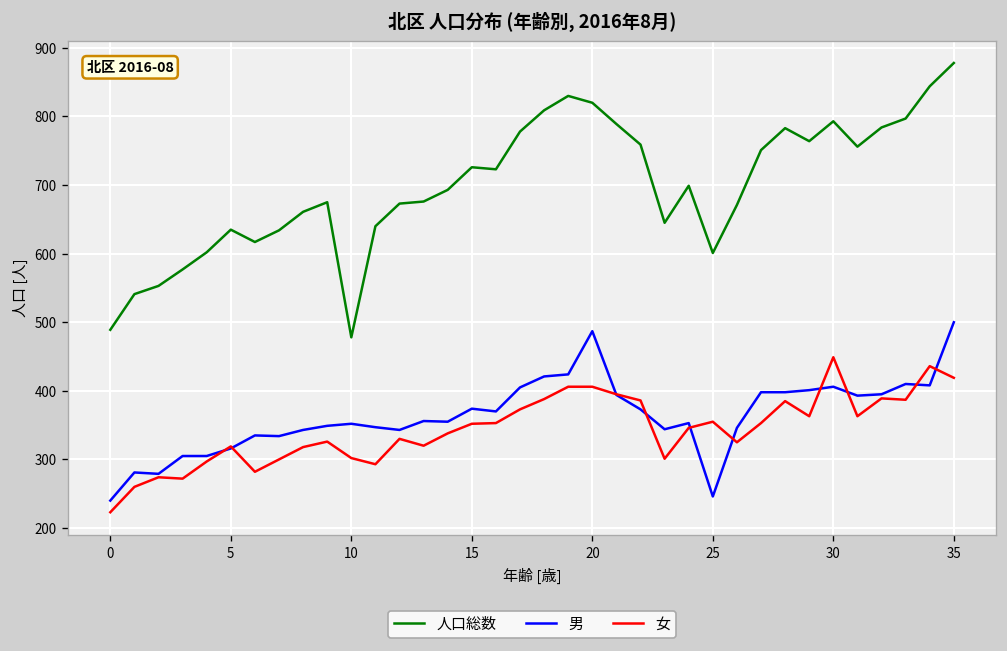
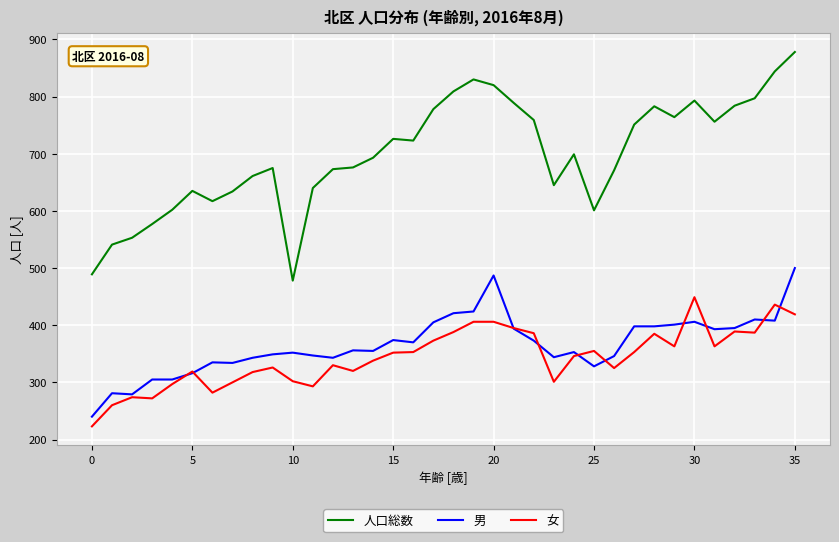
男, 25: 250 -> 330
